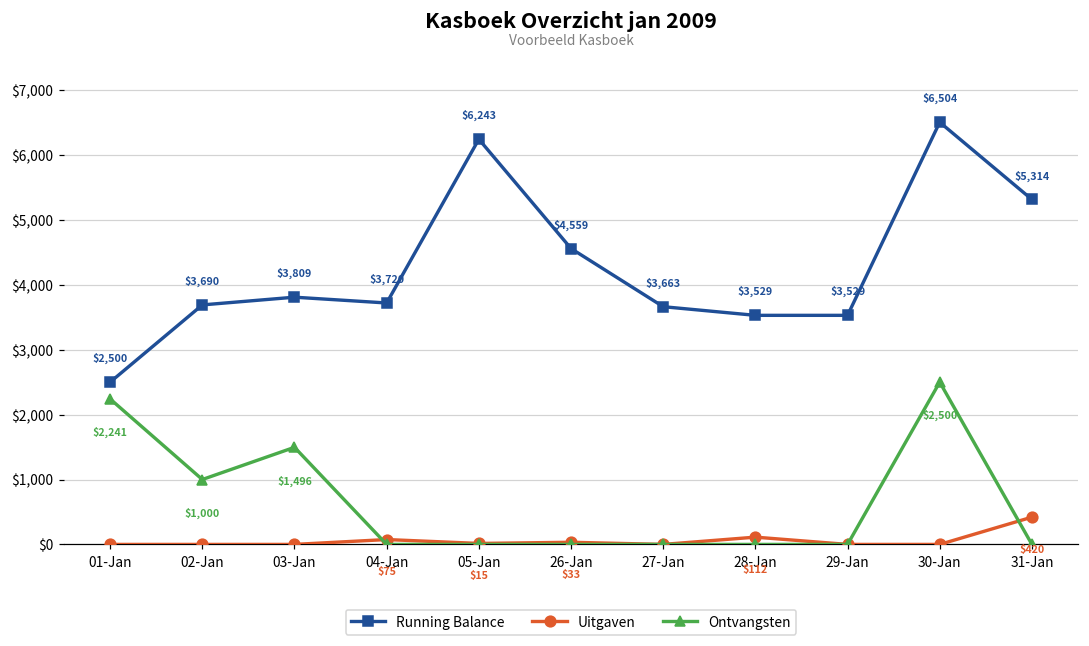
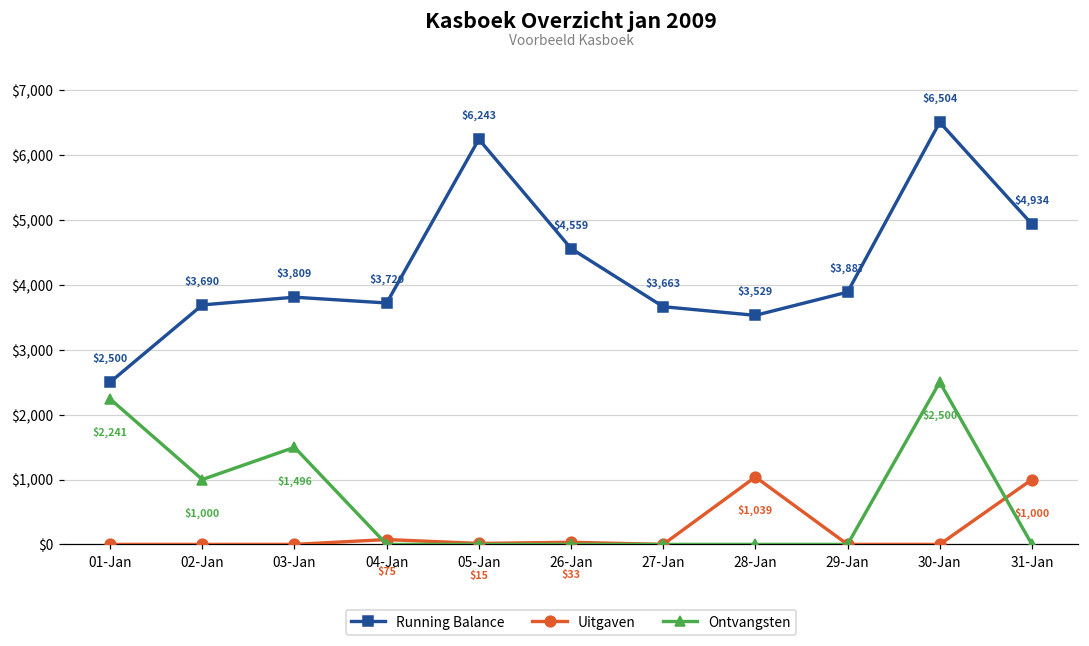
Uitgaven, 28-Jan: $112 -> $1,039
Running Balance, 29-Jan: $3,529 -> $3,887
Running Balance, 31-Jan: $5,314 -> $4,934
Uitgaven, 31-Jan: $420 -> $1,000
